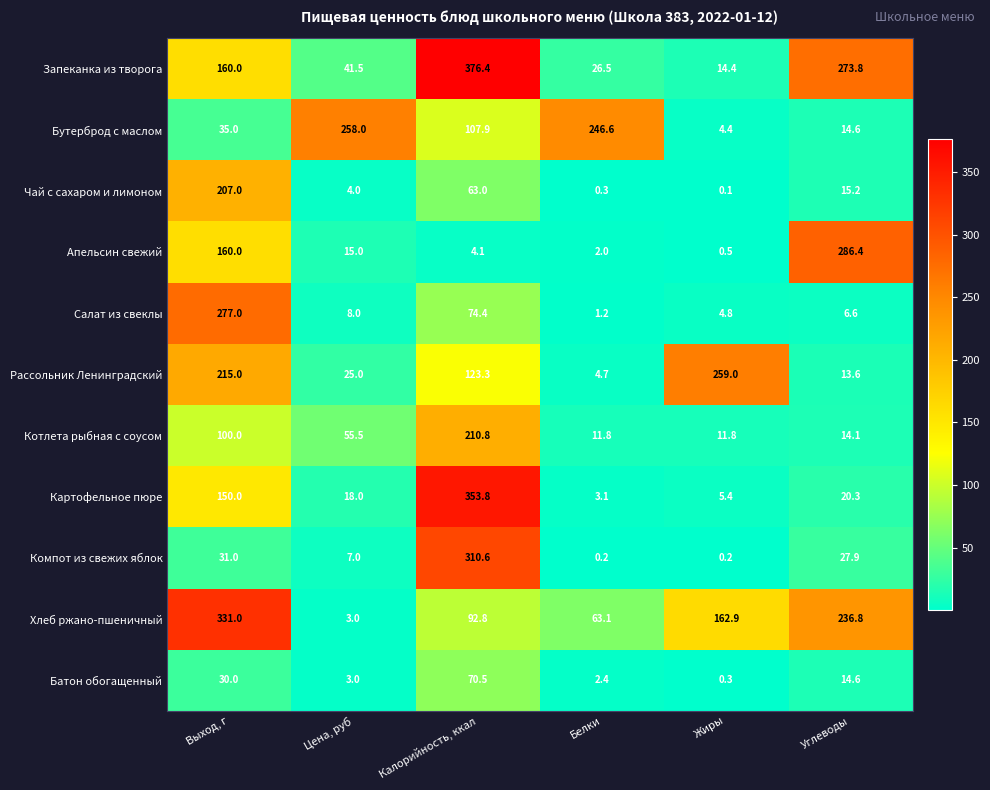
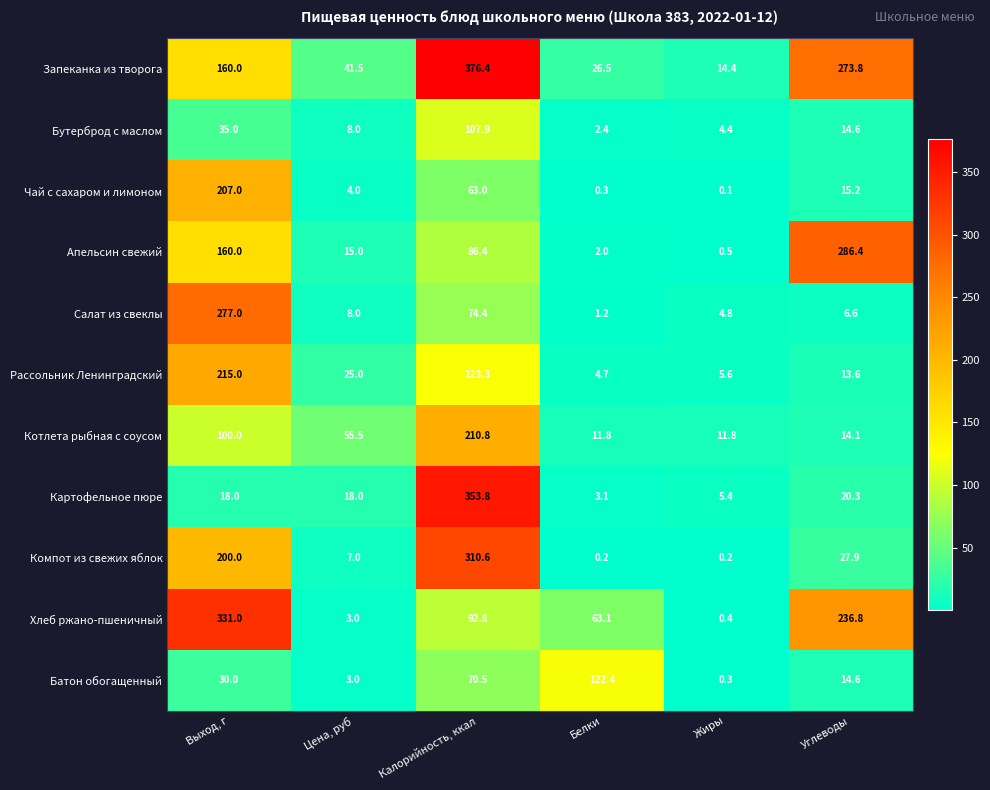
Бутерброд с маслом, Цена, руб: 258.0 -> 8.0
Бутерброд с маслом, Белки: 246.6 -> 2.4
Апельсин свежий, Калорийность, ккал: 4.1 -> 86.4
Рассольник Ленинградский, Жиры: 259.0 -> 5.6
Картофельное пюре, Выход, г: 150.0 -> 18.0
Компот из свежих яблок, Выход, г: 31.0 -> 200.0
Хлеб ржано-пшеничный, Жиры: 162.9 -> 0.4
Батон обогащенный, Белки: 2.4 -> 122.4
